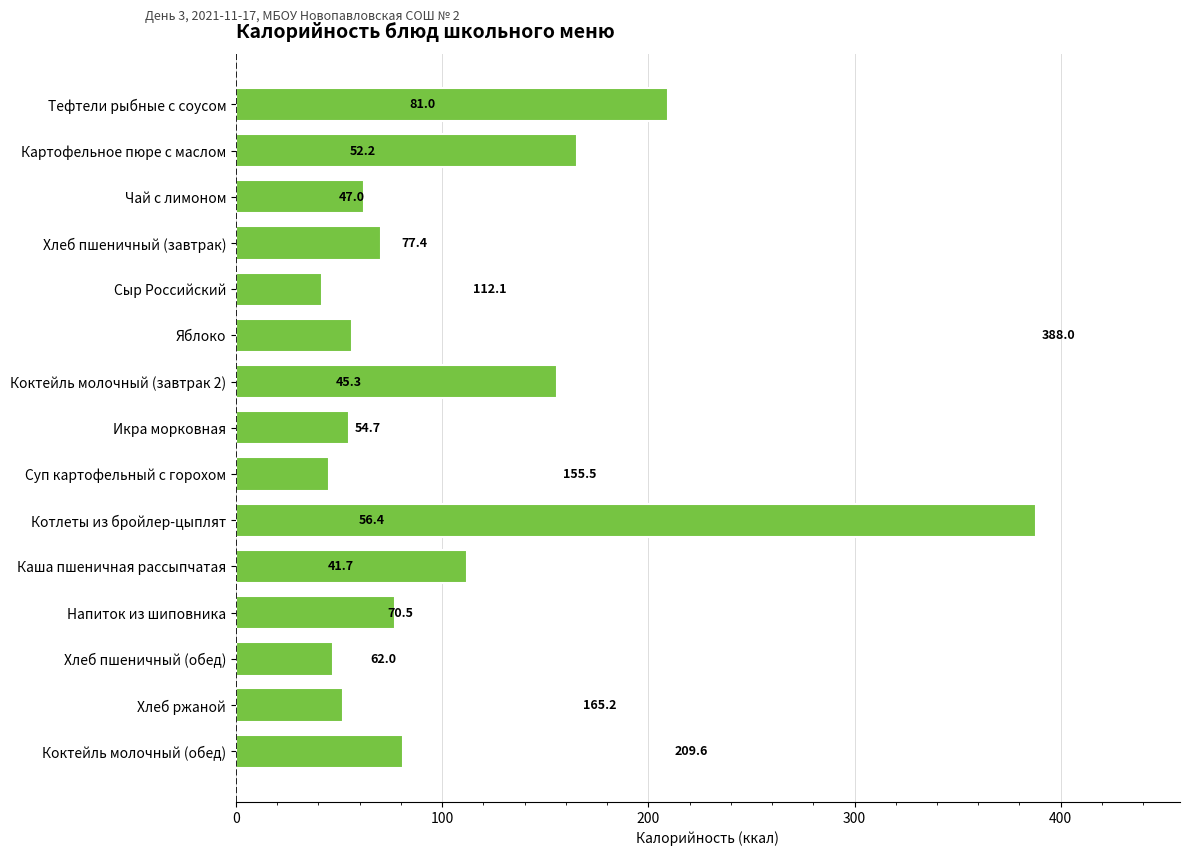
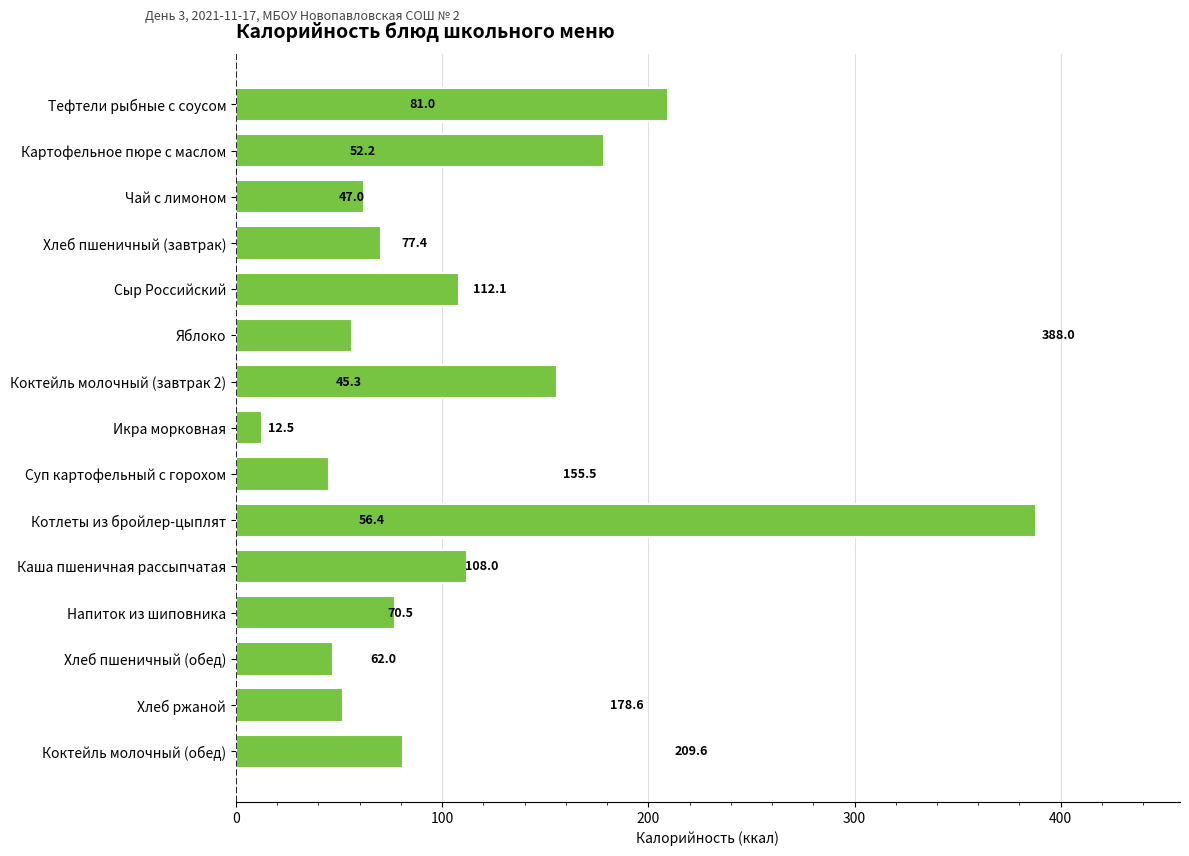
Картофельное пюре с маслом: 165.2 -> 178.6
Сыр Российский: 41.7 -> 108.0
Икра морковная: 54.7 -> 12.5
